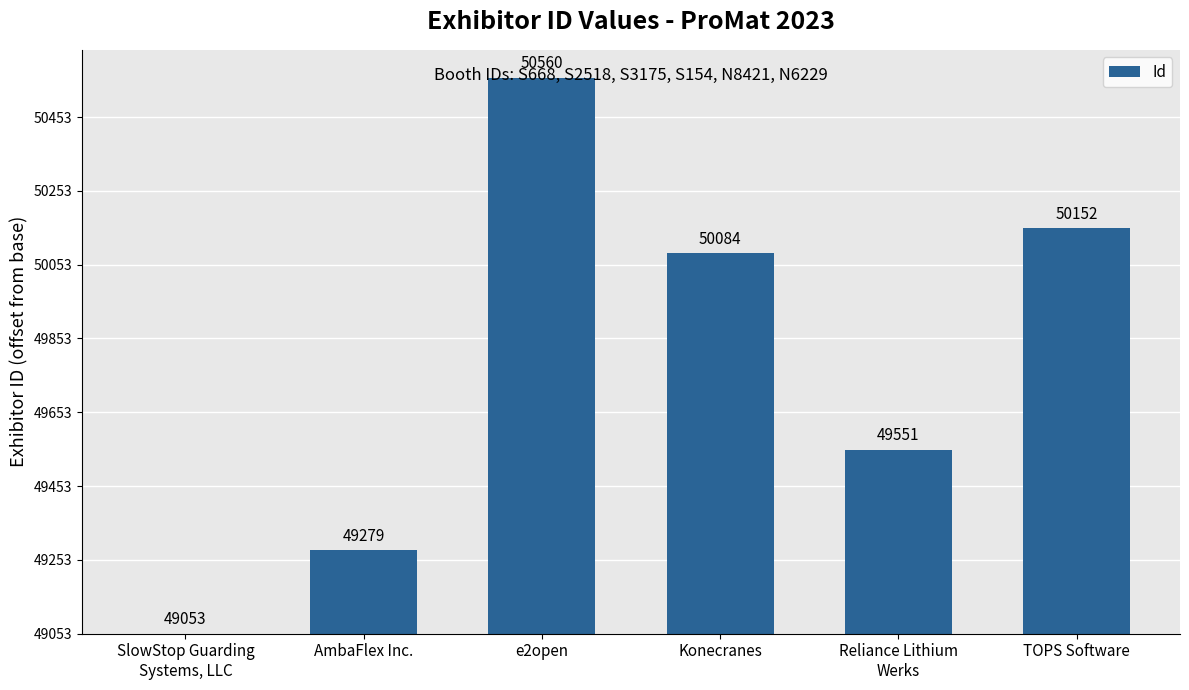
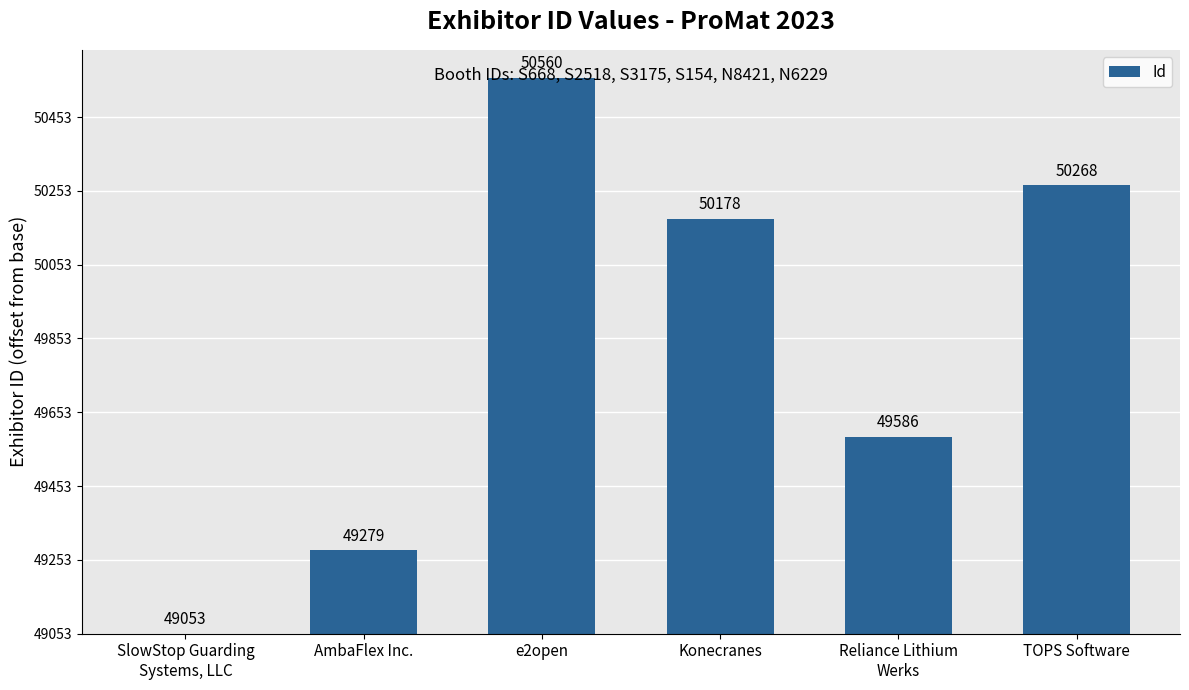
Konecranes: 50084 -> 50178
Reliance Lithium Werks: 49551 -> 49586
TOPS Software: 50152 -> 50268
